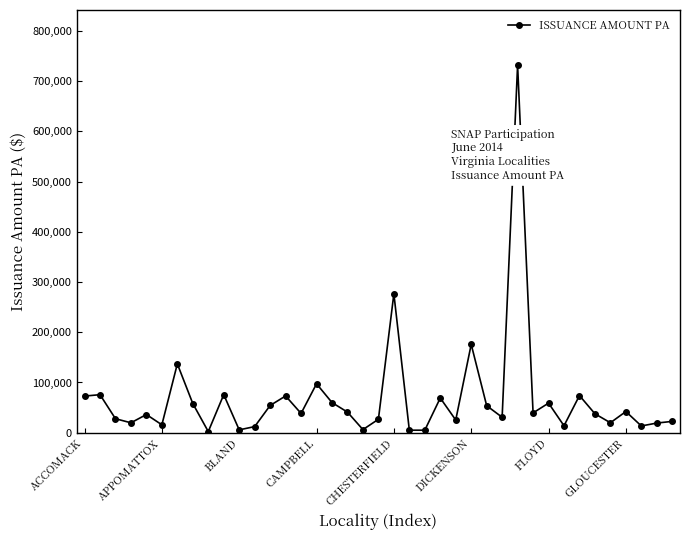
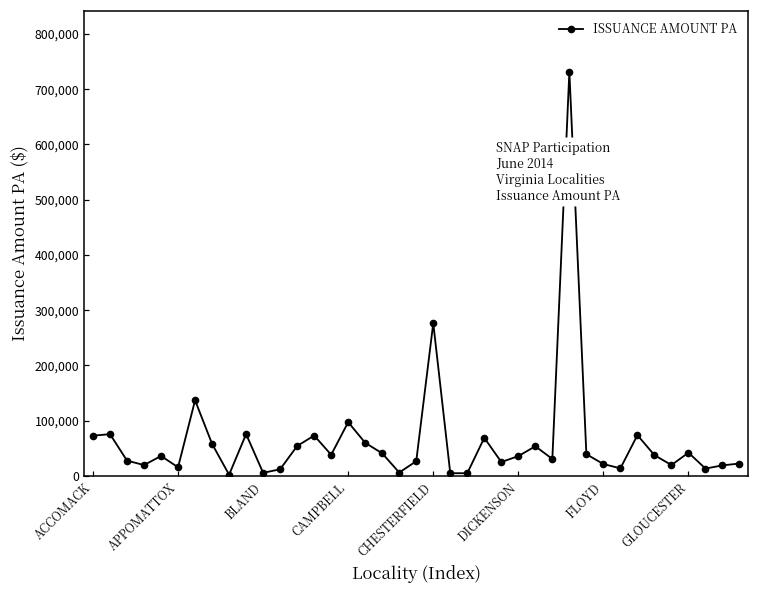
DICKENSON: 180,000 -> 40,000
FLOYD: 60,000 -> 20,000
